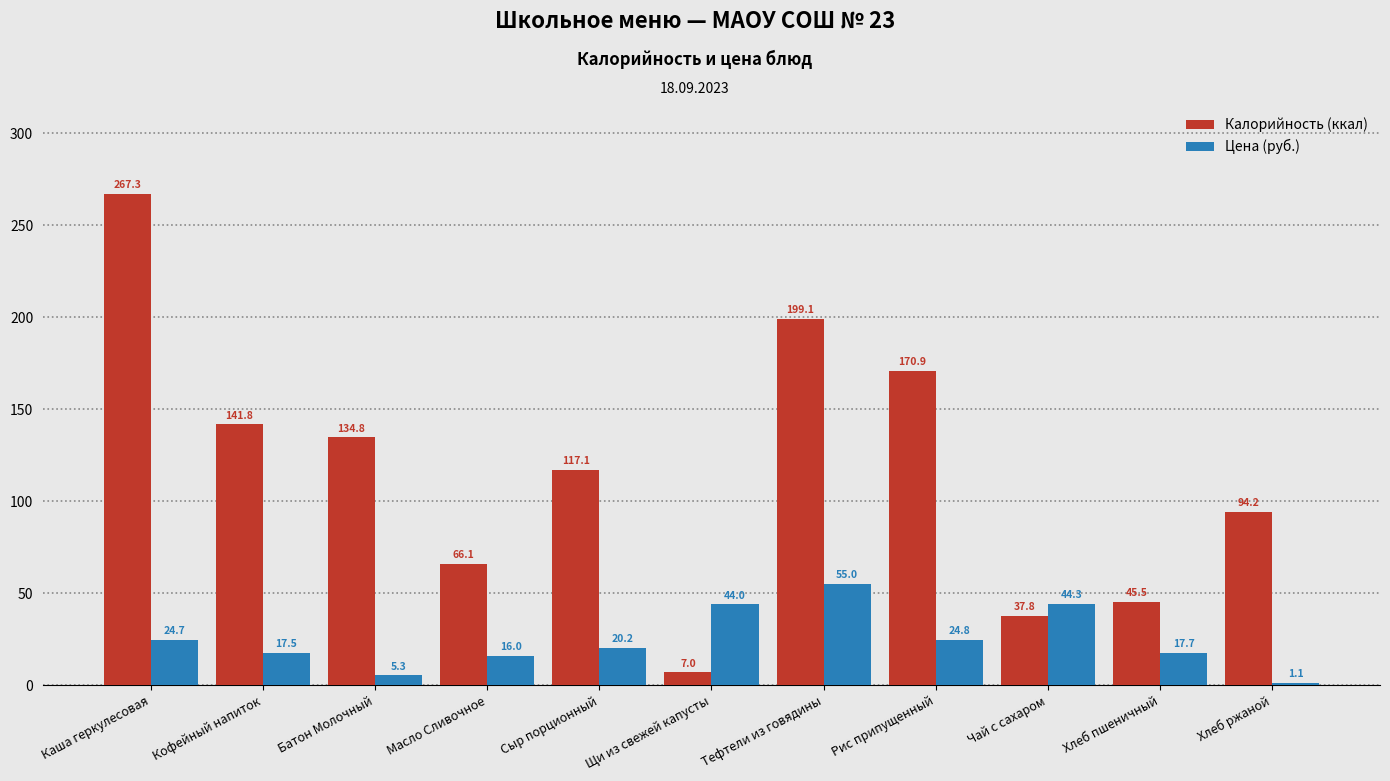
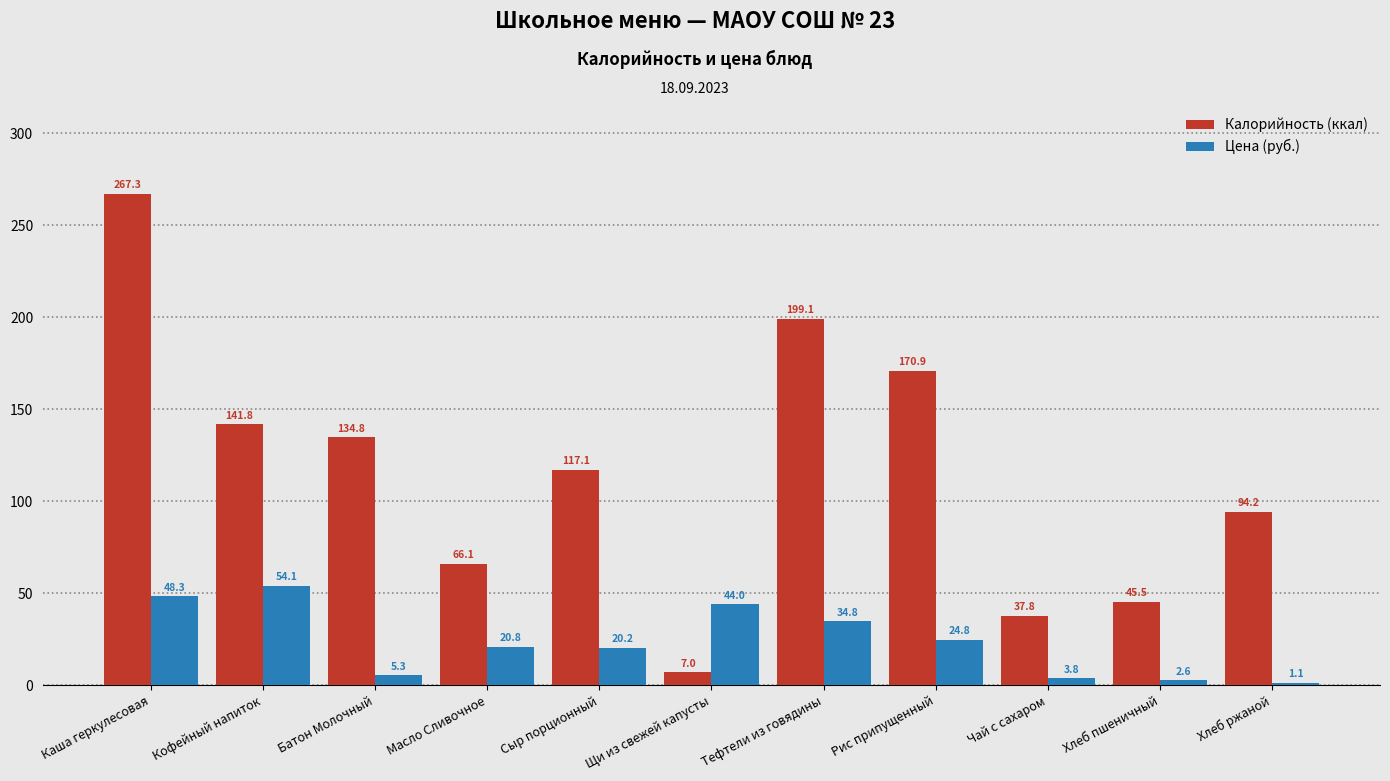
Цена (руб.), Каша геркулесовая: 24.7 -> 48.3
Цена (руб.), Кофейный напиток: 17.5 -> 54.1
Цена (руб.), Масло Сливочное: 16.0 -> 20.8
Цена (руб.), Тефтели из говядины: 55.0 -> 34.8
Цена (руб.), Чай с сахаром: 44.3 -> 3.8
Цена (руб.), Хлеб пшеничный: 17.7 -> 2.6
